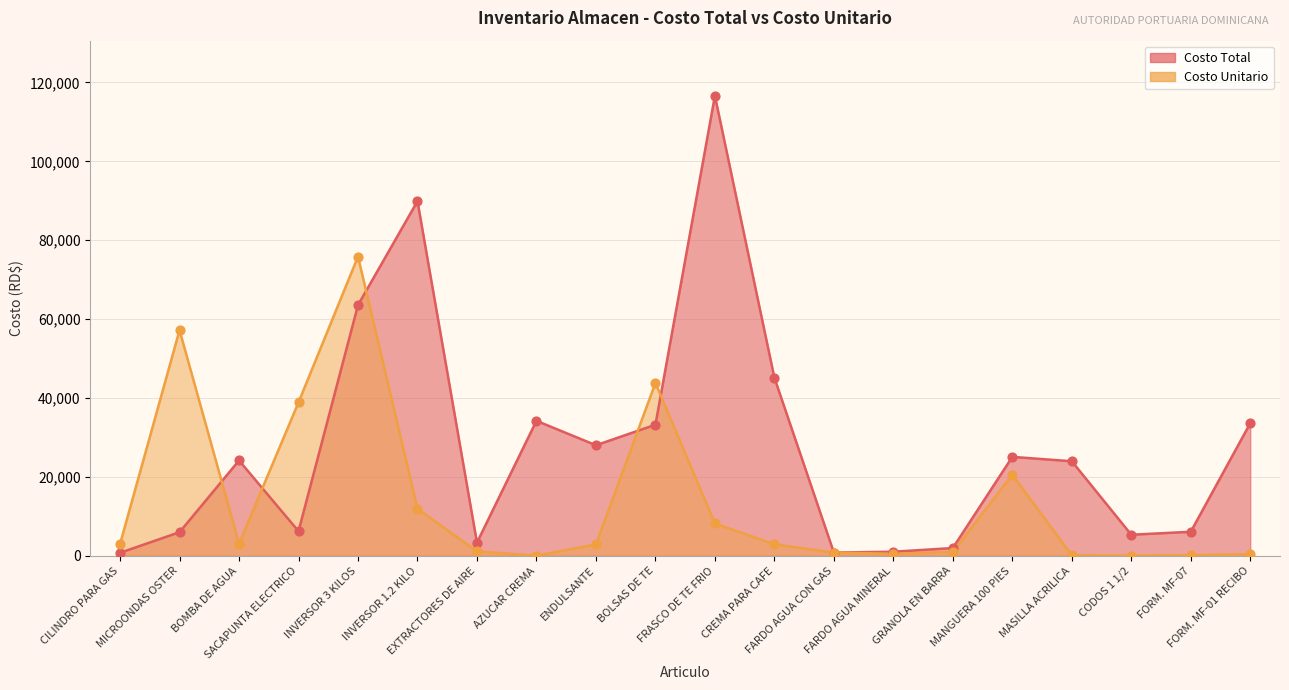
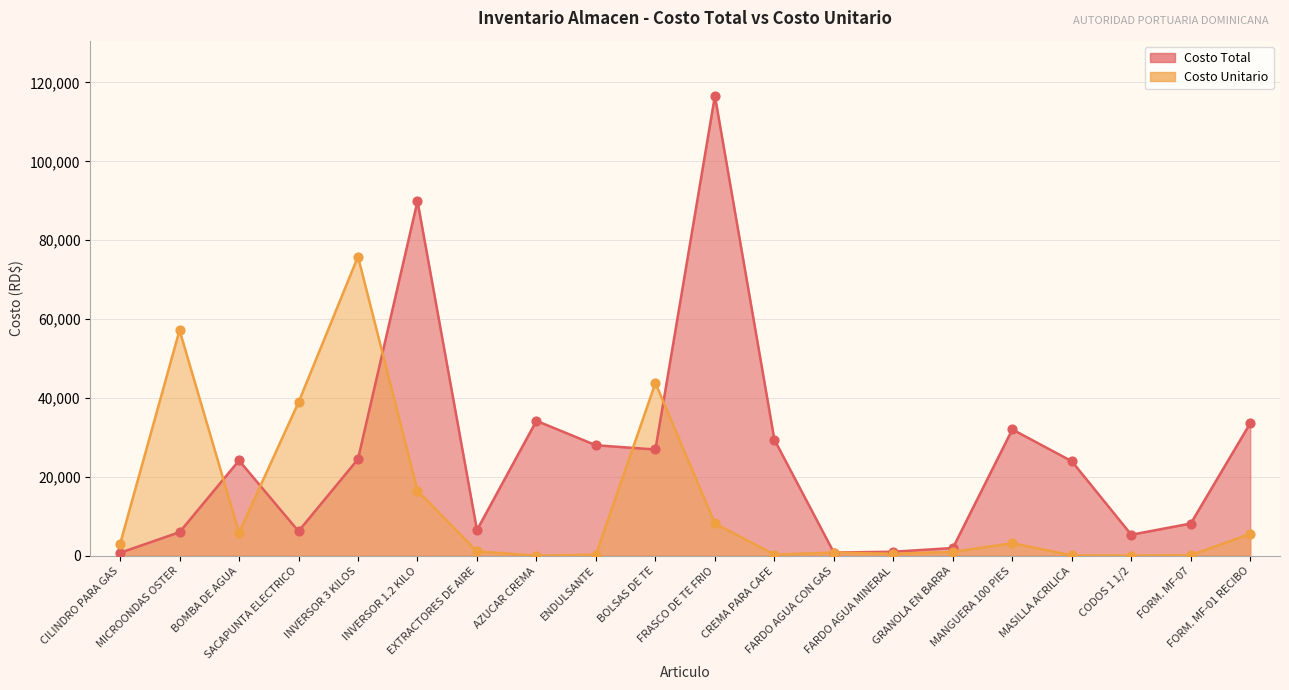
Costo Unitario, BOMBA DE AGUA: 3,000 -> 6,000
Costo Total, INVERSOR 3 KILOS: 64,000 -> 25,000
Costo Unitario, INVERSOR 1.2 KILO: 12,000 -> 17,000
Costo Total, EXTRACTORES DE AIRE: 3,000 -> 7,000
Costo Unitario, ENDULSANTE: 3,000 -> 0
Costo Total, BOLSAS DE TE: 33,000 -> 27,000
Costo Total, CREMA PARA CAFE: 45,000 -> 29,000
Costo Unitario, CREMA PARA CAFE: 3,000 -> 0
Costo Total, MANGUERA 100 PIES: 25,000 -> 32,000
Costo Unitario, MANGUERA 100 PIES: 21,000 -> 3,000
Costo Total, FORM. MF-07: 6,000 -> 8,000
Costo Unitario, FORM. MF-01 RECIBO: 0 -> 6,000
